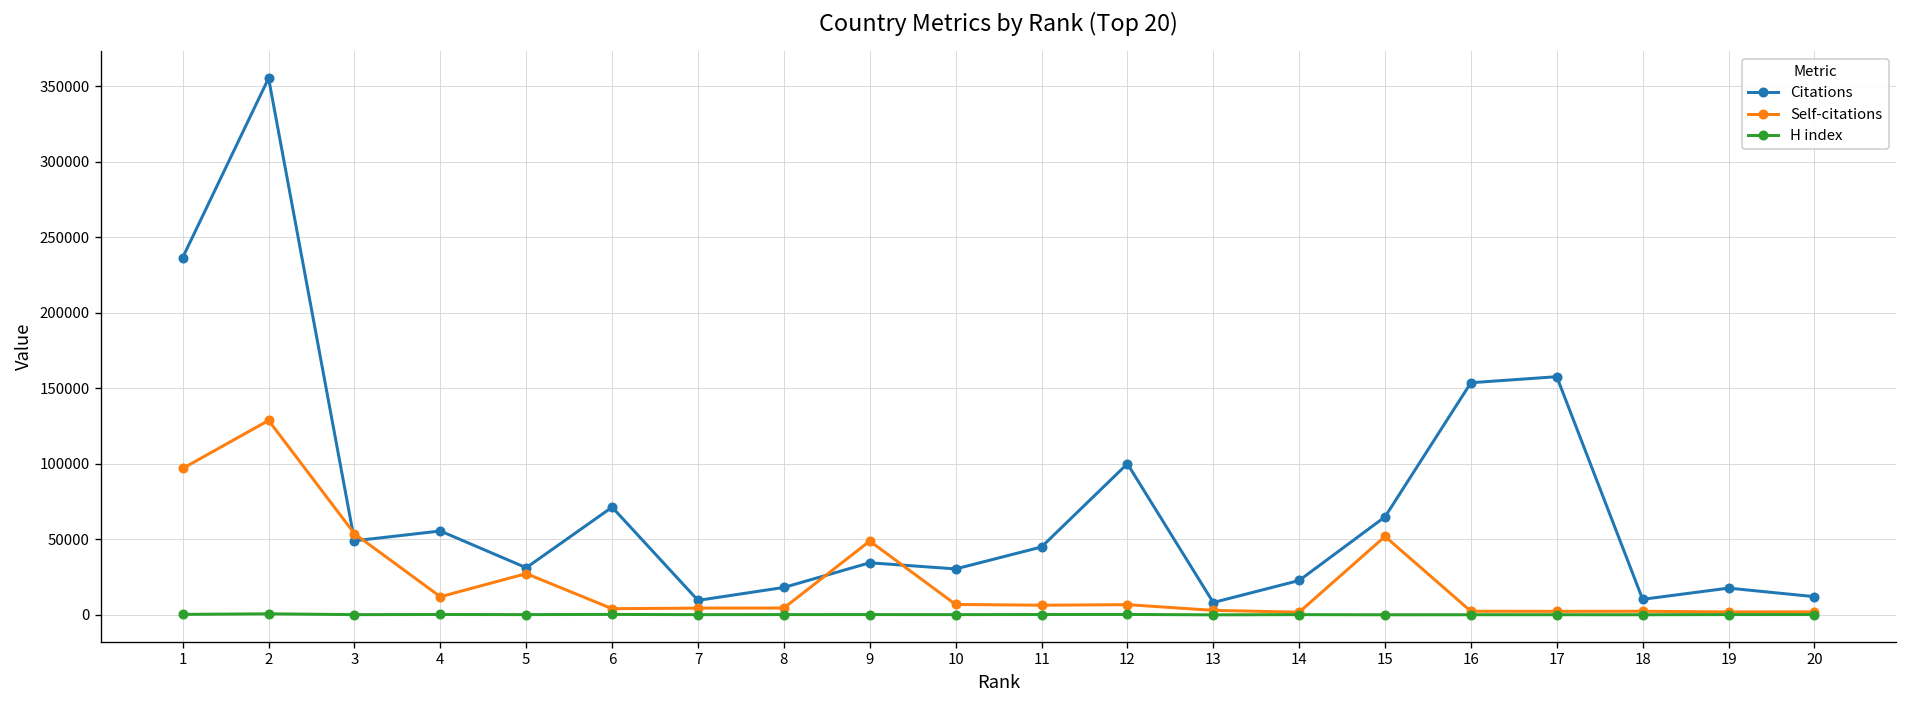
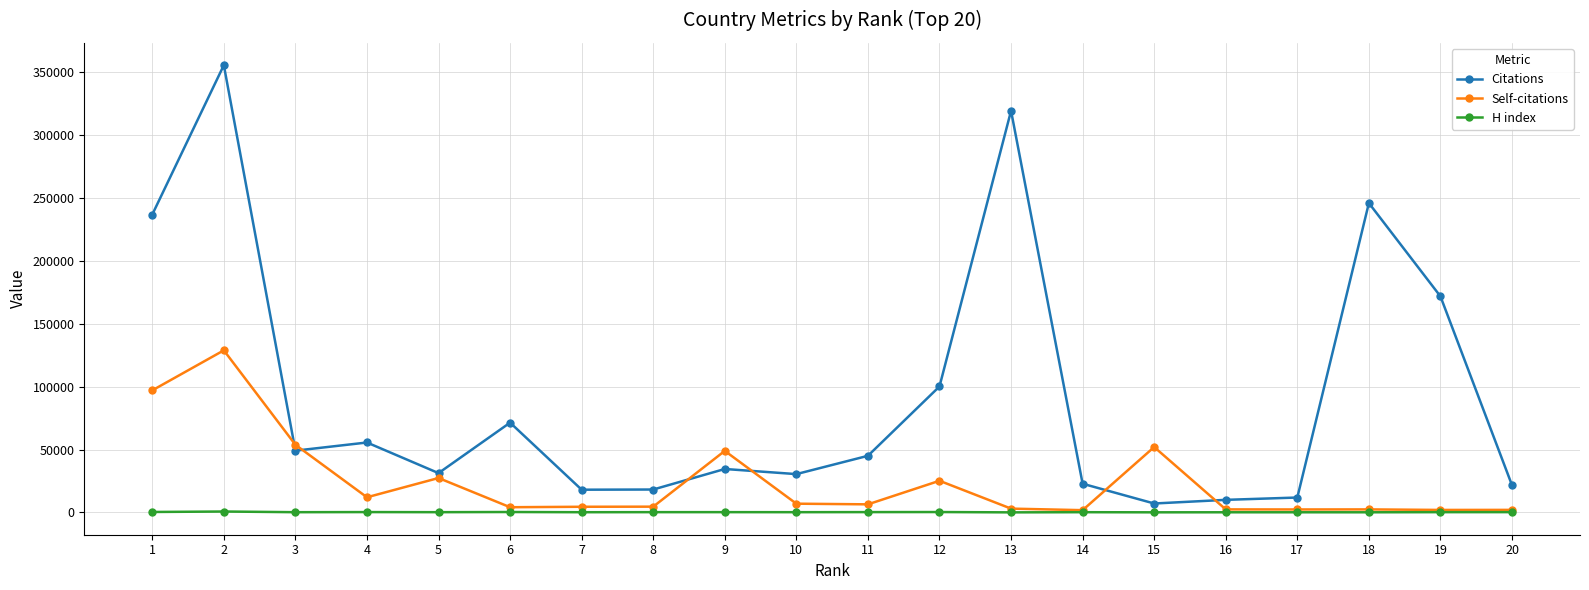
Citations, 7: 10000 -> 18000
Self-citations, 12: 7000 -> 25000
Citations, 13: 8000 -> 319000
Citations, 15: 65000 -> 7000
Citations, 16: 154000 -> 10000
Citations, 17: 158000 -> 12000
Citations, 18: 10000 -> 246000
Citations, 19: 18000 -> 172000
Citations, 20: 12000 -> 22000
